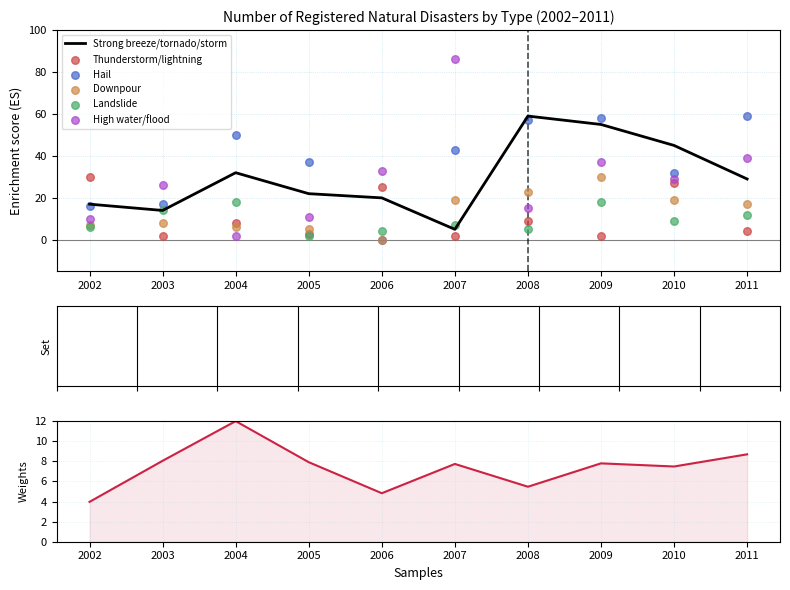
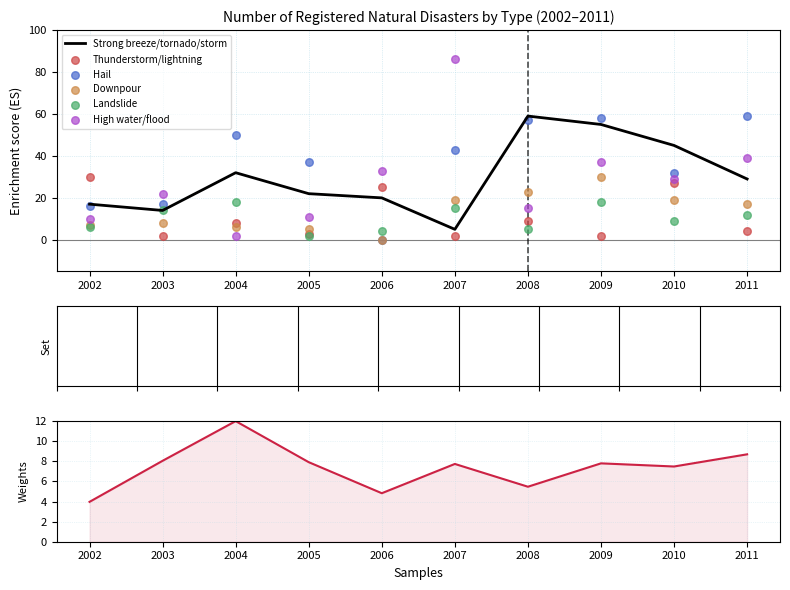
Number of Registered Natural Disasters by Type (2002–2011), High water/flood, 2003: 26 -> 22
Number of Registered Natural Disasters by Type (2002–2011), Landslide, 2007: 7 -> 15
